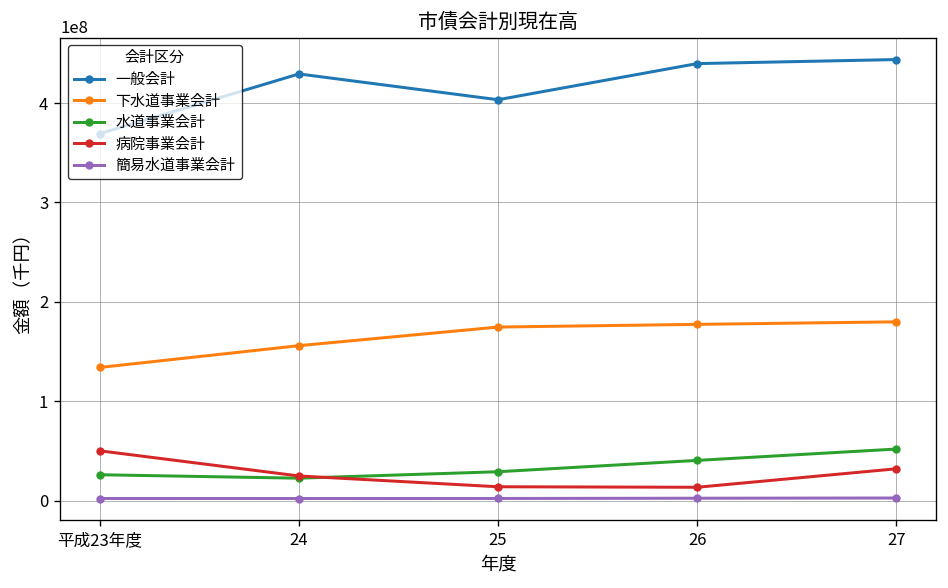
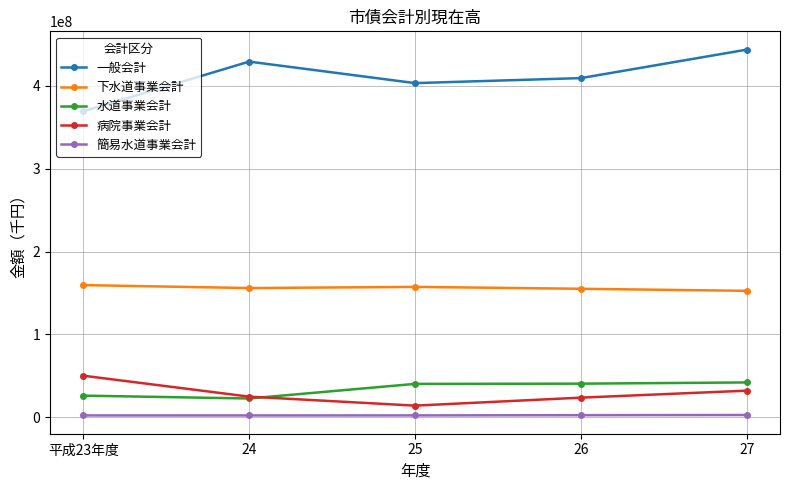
下水道事業会計, 平成23年度: 130000000 -> 160000000
下水道事業会計, 25: 170000000 -> 160000000
水道事業会計, 25: 30000000 -> 40000000
一般会計, 26: 440000000 -> 410000000
下水道事業会計, 26: 180000000 -> 160000000
病院事業会計, 26: 10000000 -> 20000000
下水道事業会計, 27: 180000000 -> 150000000
水道事業会計, 27: 50000000 -> 40000000
